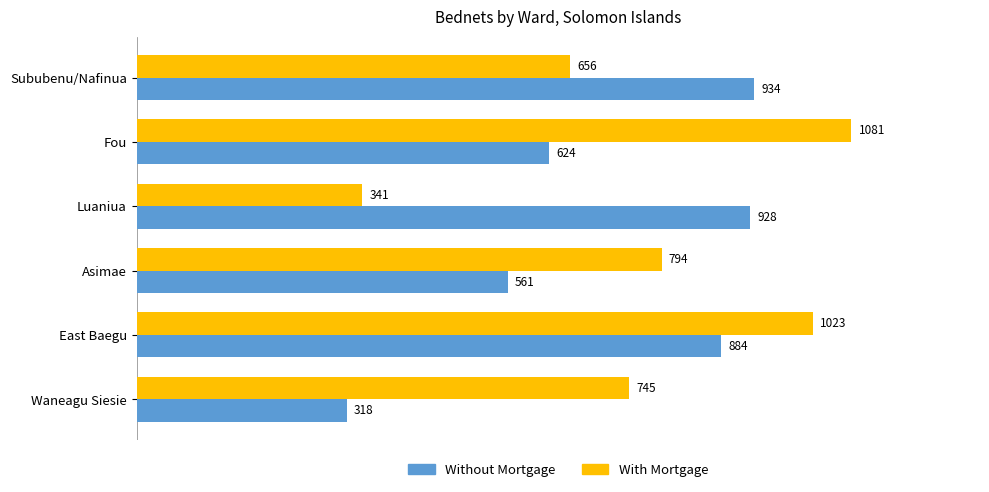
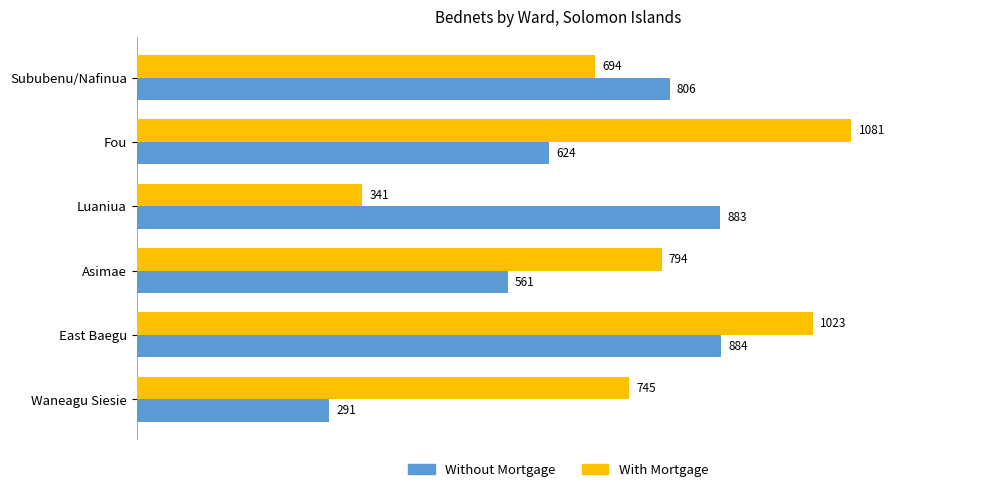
With Mortgage, Sububenu/Nafinua: 656 -> 694
Without Mortgage, Sububenu/Nafinua: 934 -> 806
Without Mortgage, Luaniua: 928 -> 883
Without Mortgage, Waneagu Siesie: 318 -> 291
